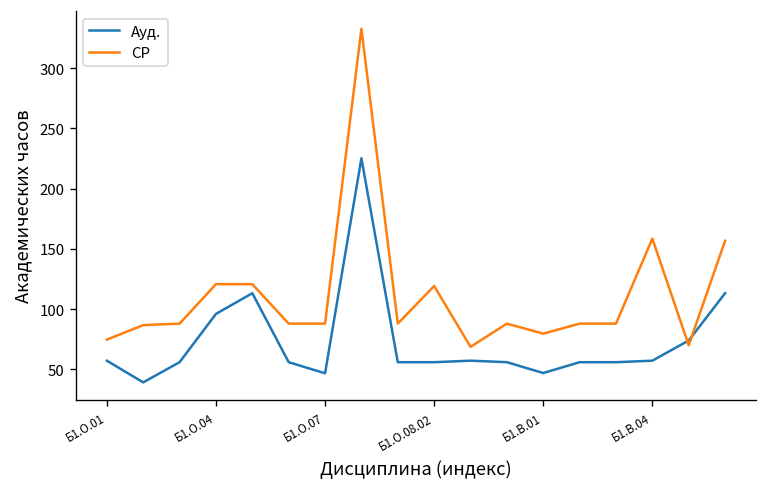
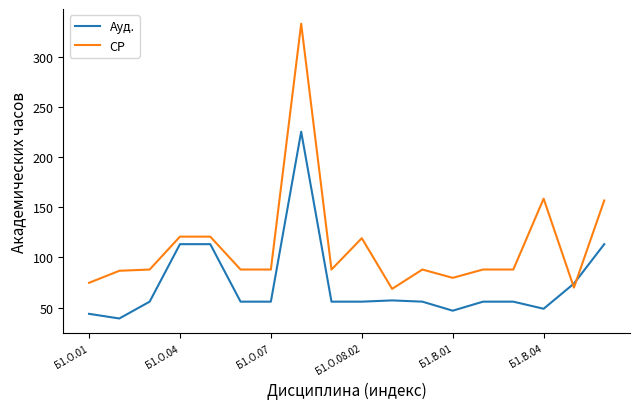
Ауд., Б1.О.01: 57 -> 44
Ауд., Б1.О.04: 96 -> 113
Ауд., Б1.О.07: 47 -> 56
Ауд., Б1.В.04: 57 -> 49
